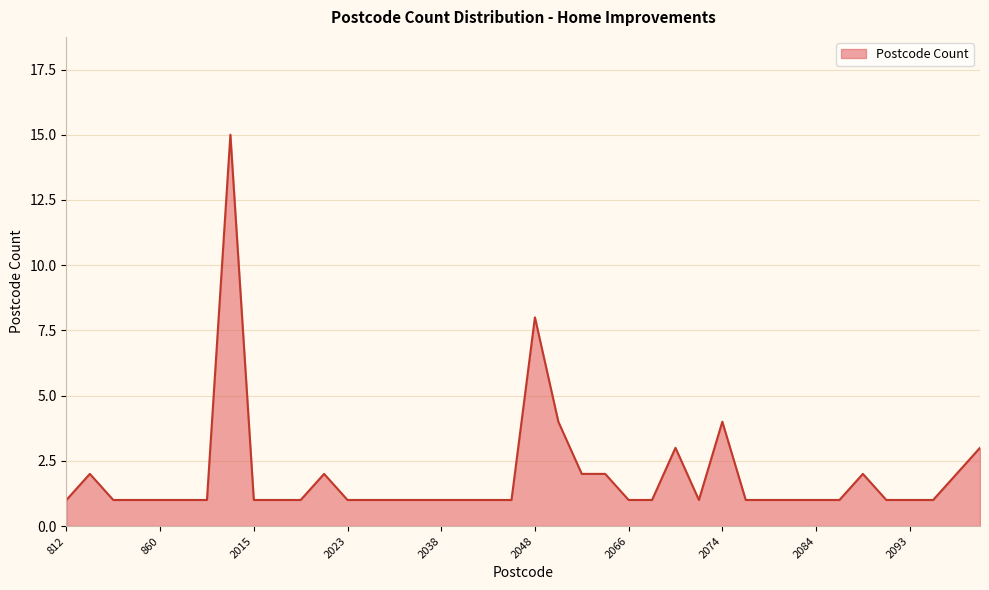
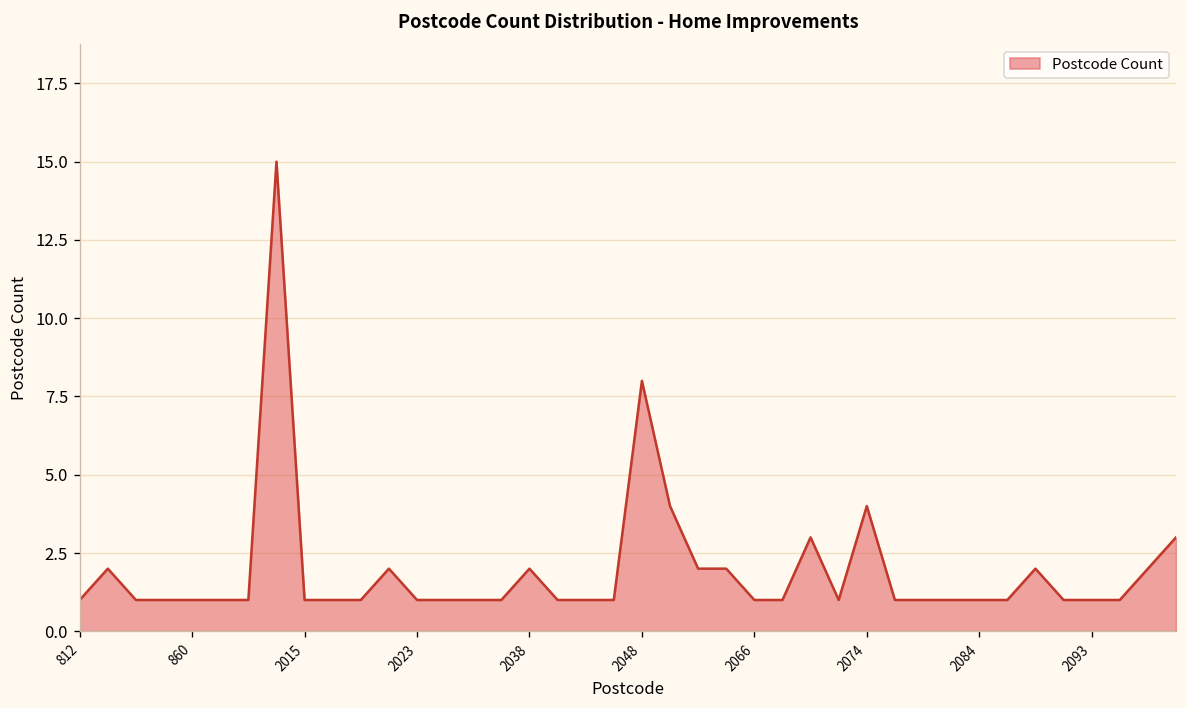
2038: 1 -> 2
